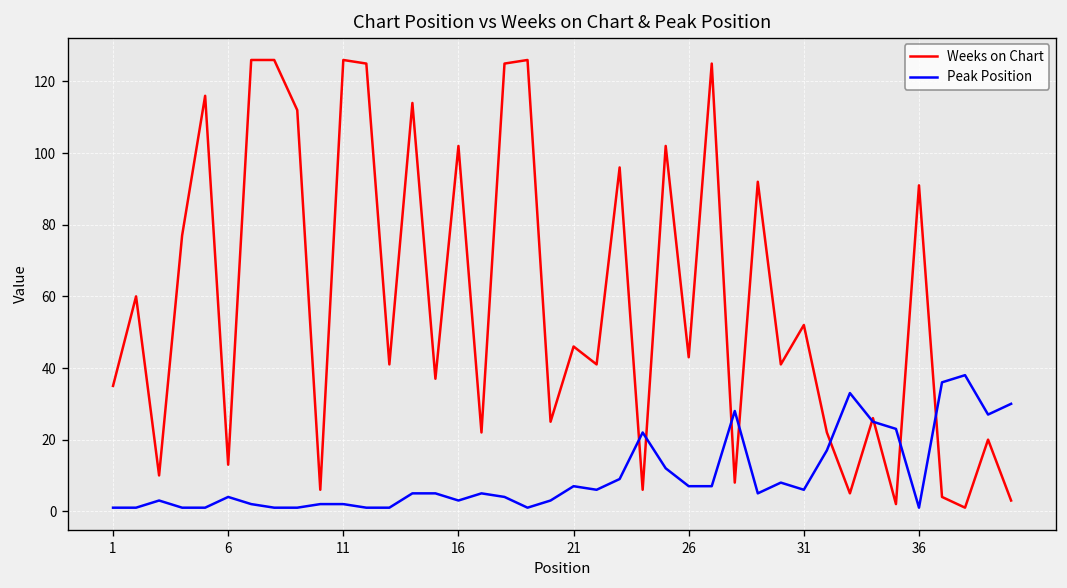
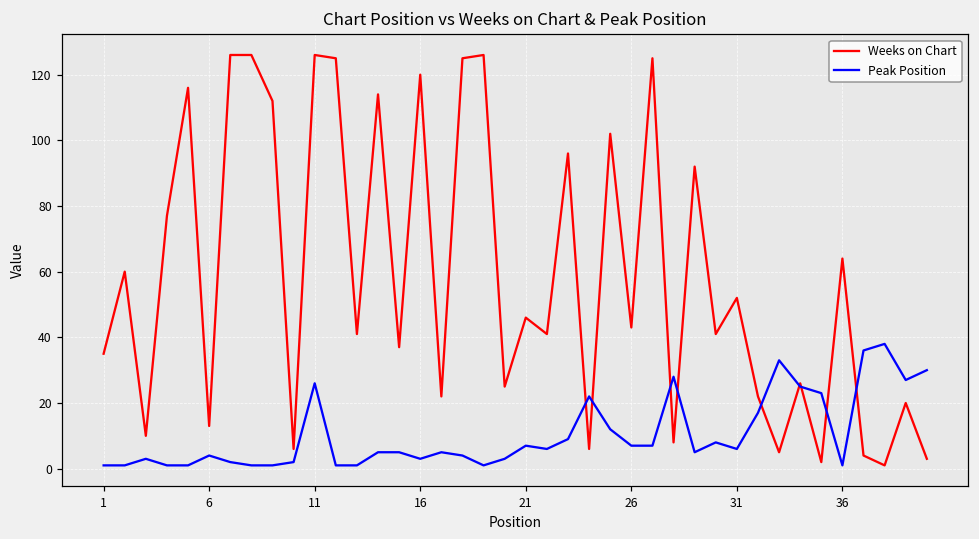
Peak Position, 11: 2 -> 26
Weeks on Chart, 16: 102 -> 120
Weeks on Chart, 36: 91 -> 64
